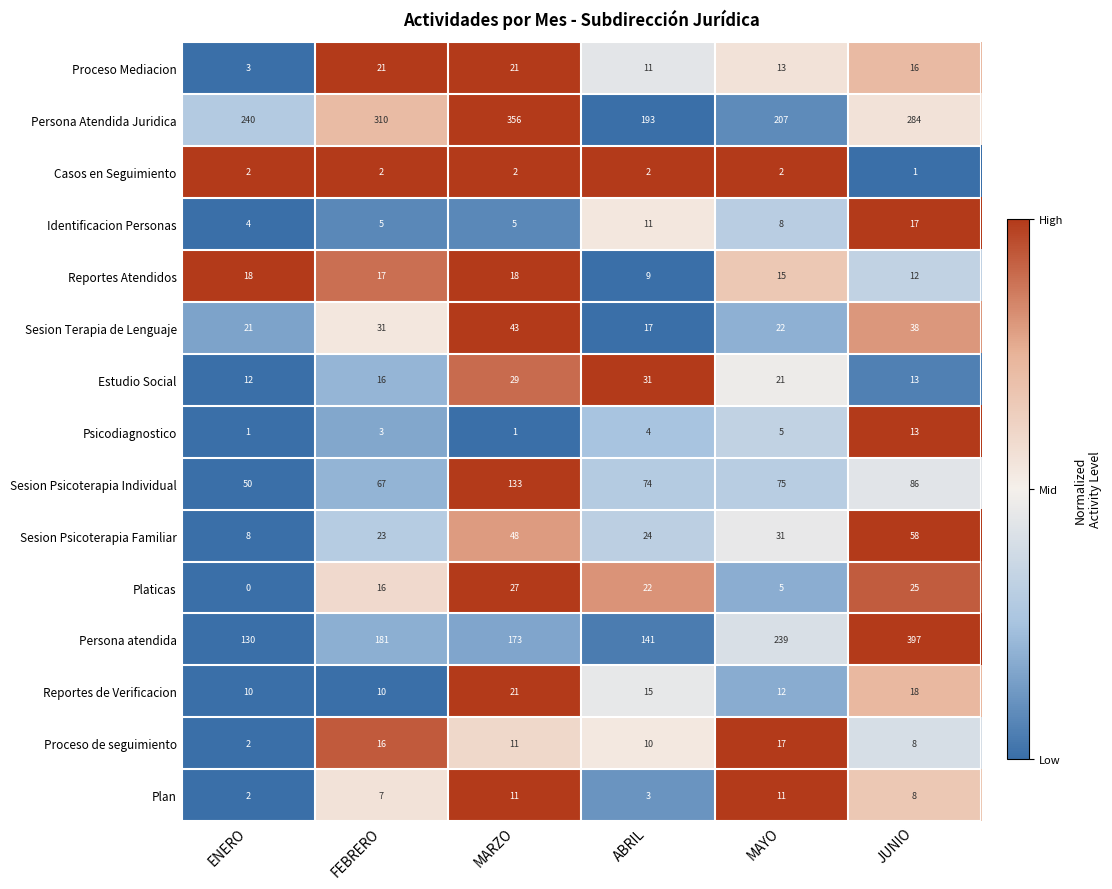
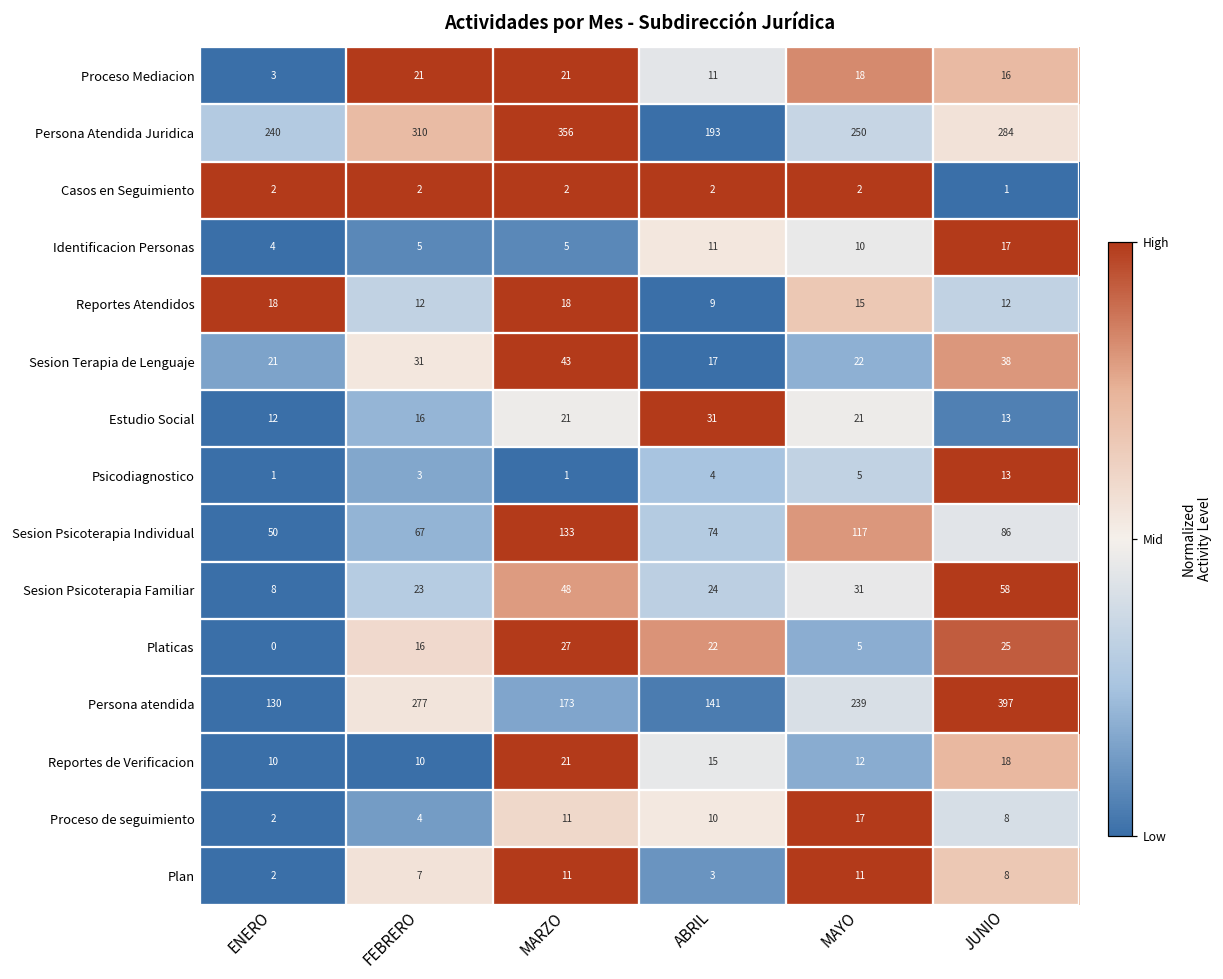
Proceso Mediacion, MAYO: 13 -> 18
Persona Atendida Juridica, MAYO: 207 -> 250
Identificacion Personas, MAYO: 8 -> 10
Reportes Atendidos, FEBRERO: 17 -> 12
Estudio Social, MARZO: 29 -> 21
Sesion Psicoterapia Individual, MAYO: 75 -> 117
Persona atendida, FEBRERO: 181 -> 277
Proceso de seguimiento, FEBRERO: 16 -> 4
